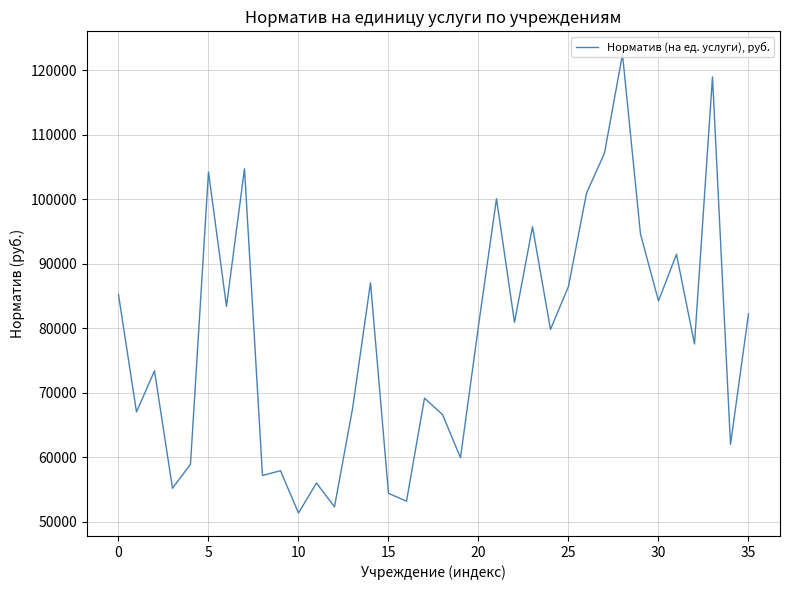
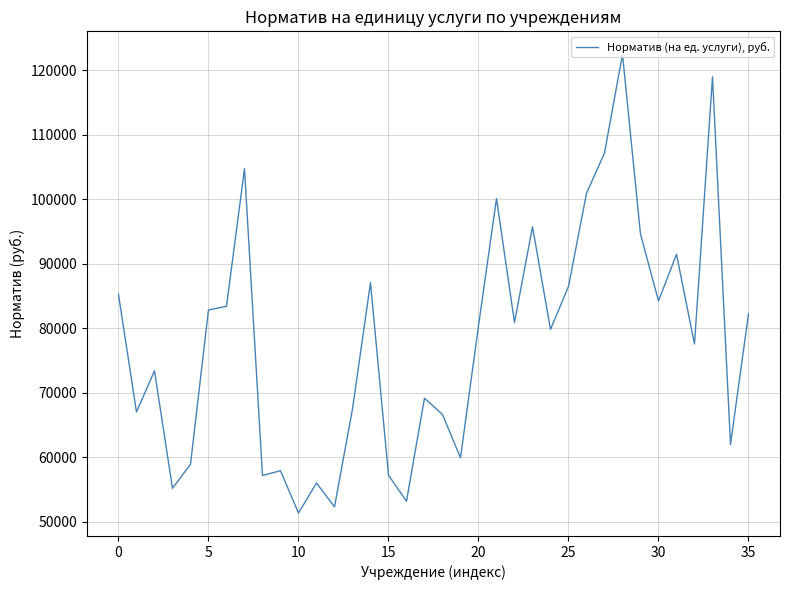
5: 104000 -> 83000
15: 54000 -> 57000
